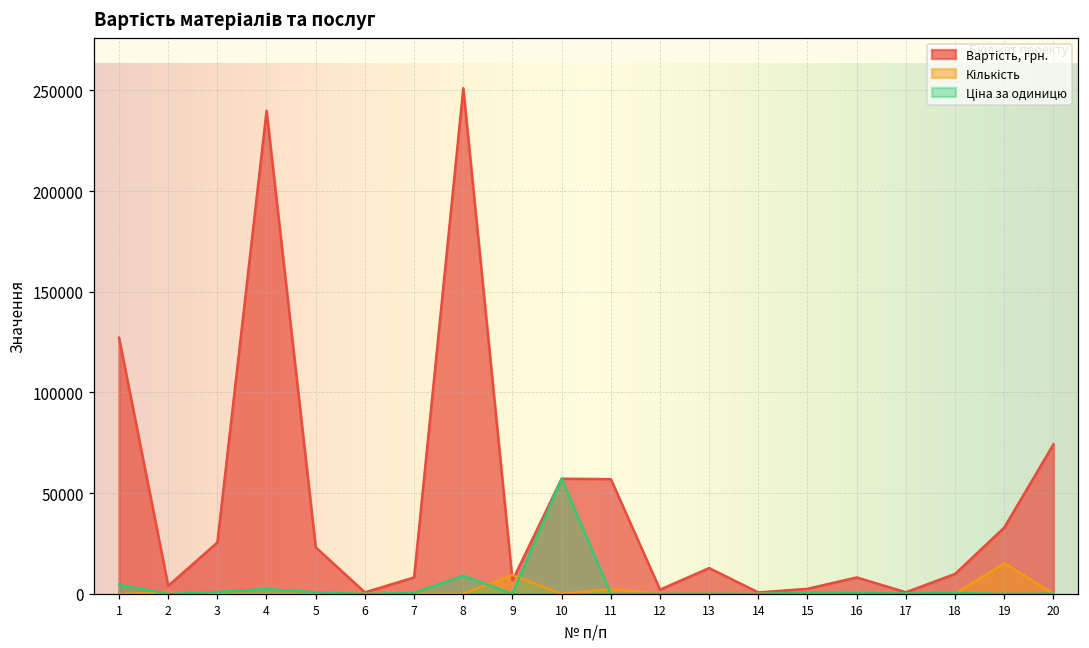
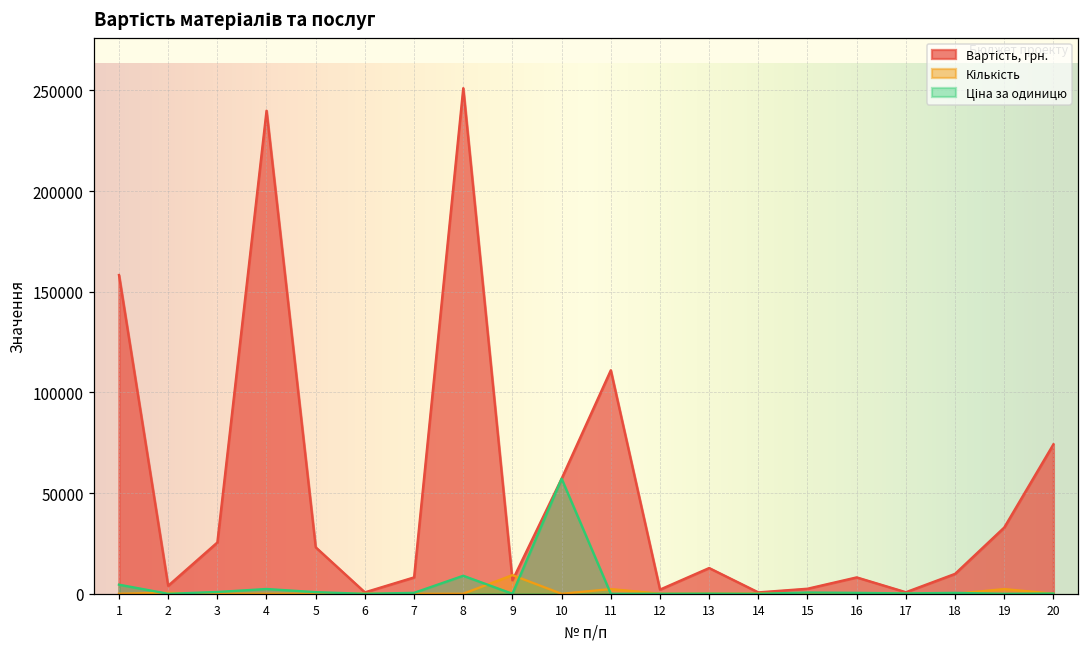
Вартість, грн., 1: 127000 -> 158000
Вартість, грн., 11: 57000 -> 111000
Кількість, 19: 15000 -> 2000
